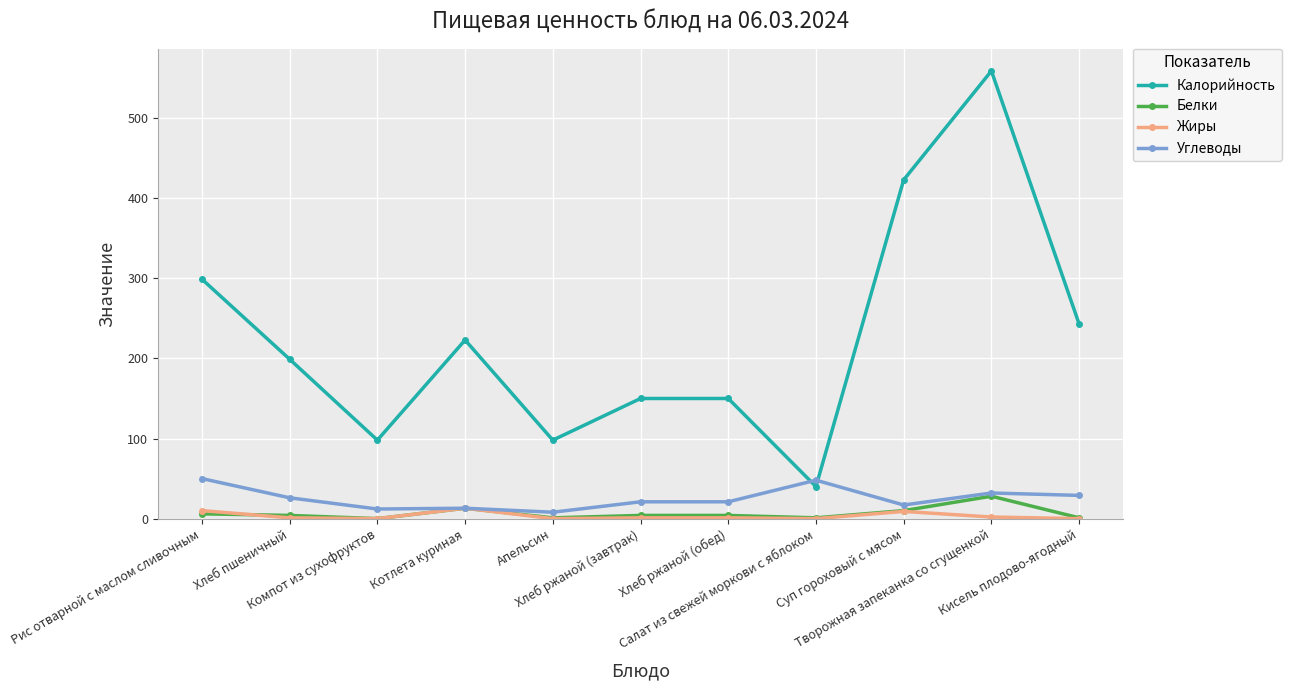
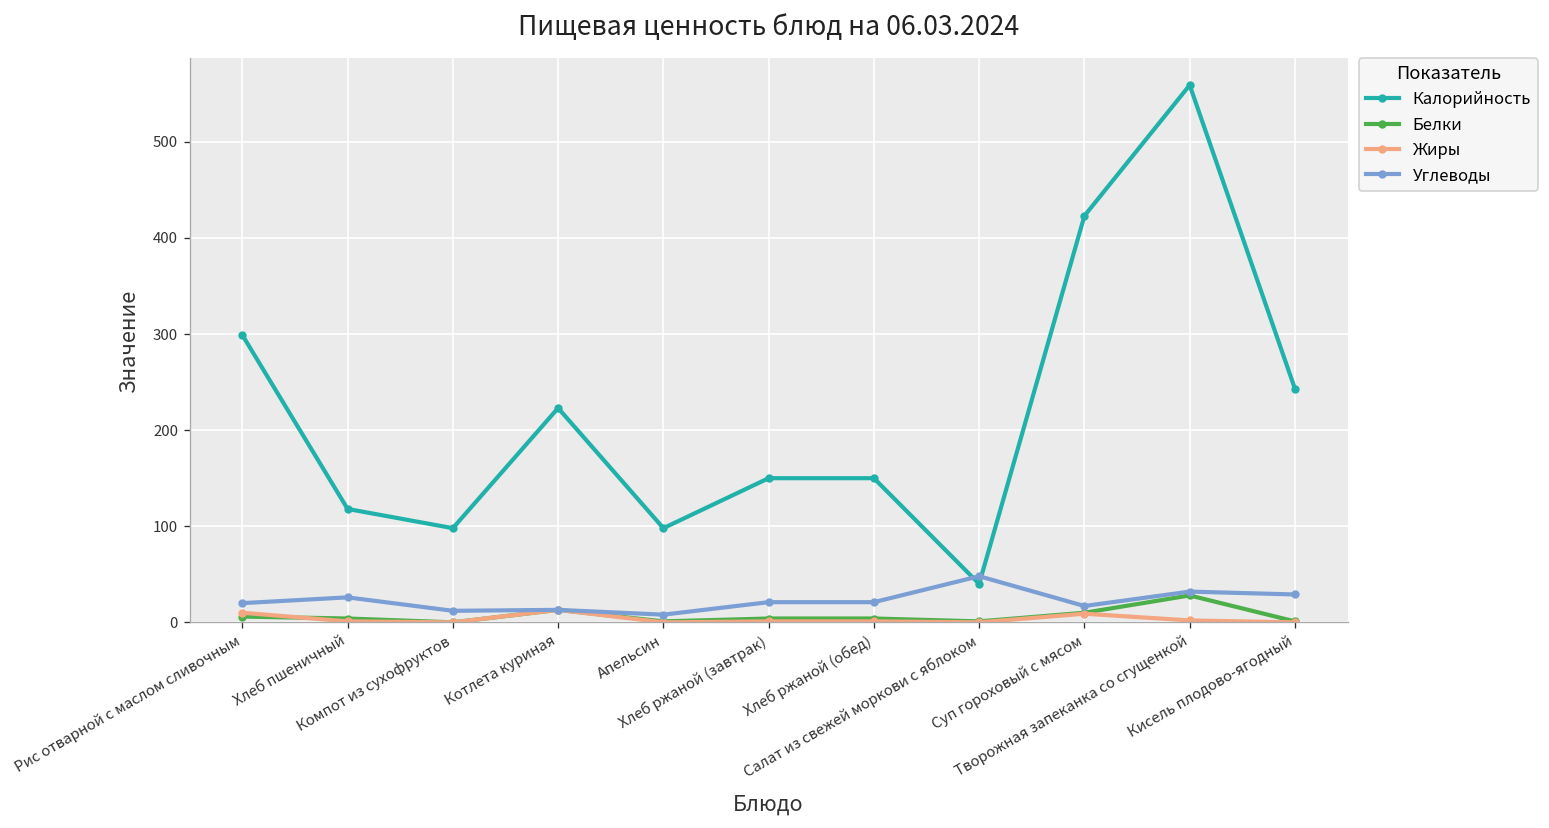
Углеводы, Рис отварной с маслом сливочным: 50 -> 20
Калорийность, Хлеб пшеничный: 200 -> 120
